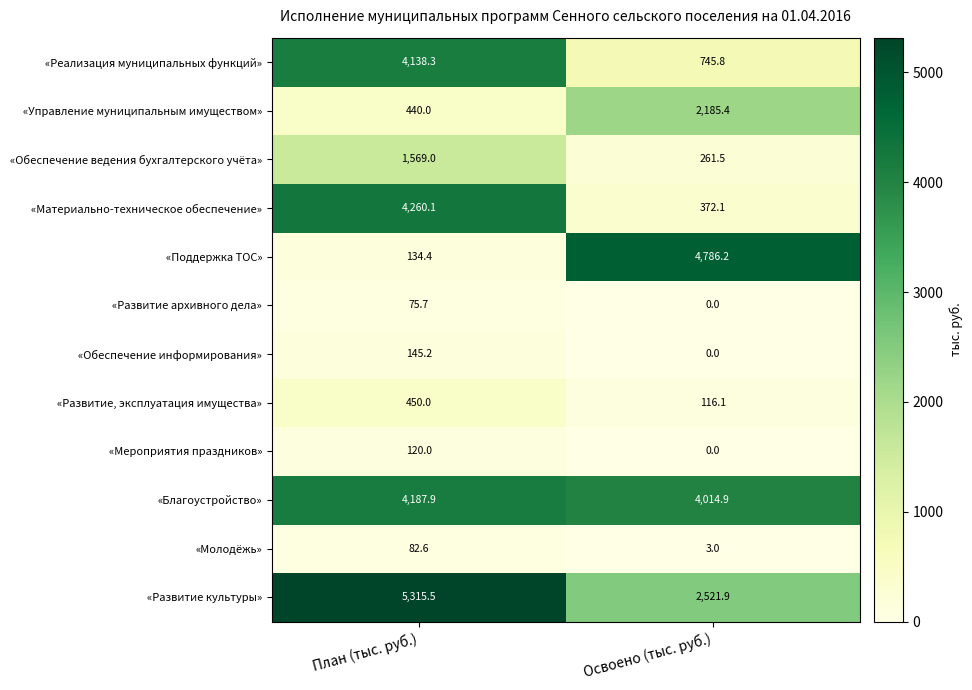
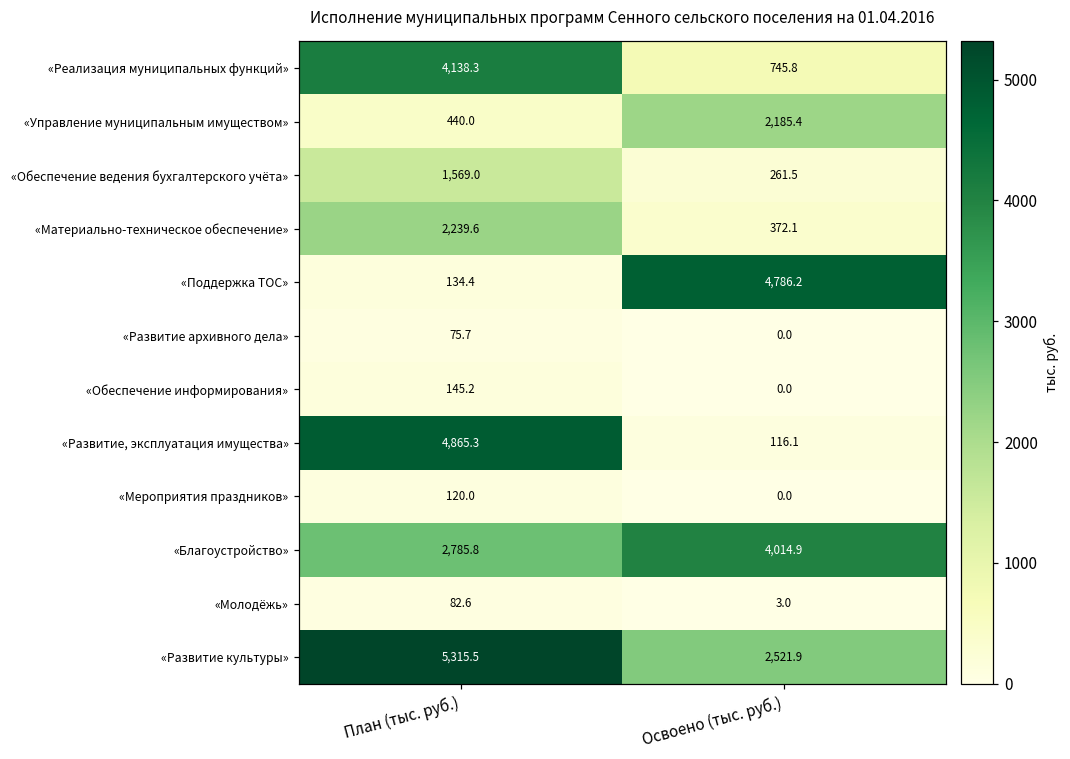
«Материально-техническое обеспечение», План (тыс. руб.): 4,260.1 -> 2,239.6
«Развитие, эксплуатация имущества», План (тыс. руб.): 450.0 -> 4,865.3
«Благоустройство», План (тыс. руб.): 4,187.9 -> 2,785.8
